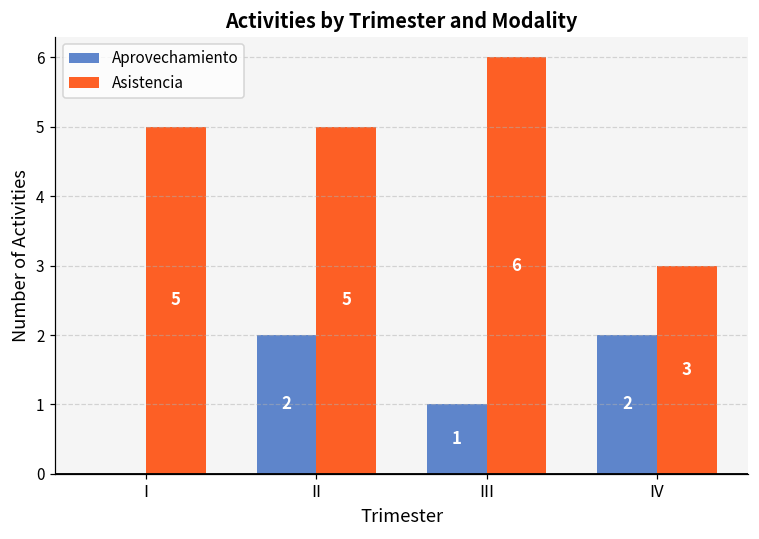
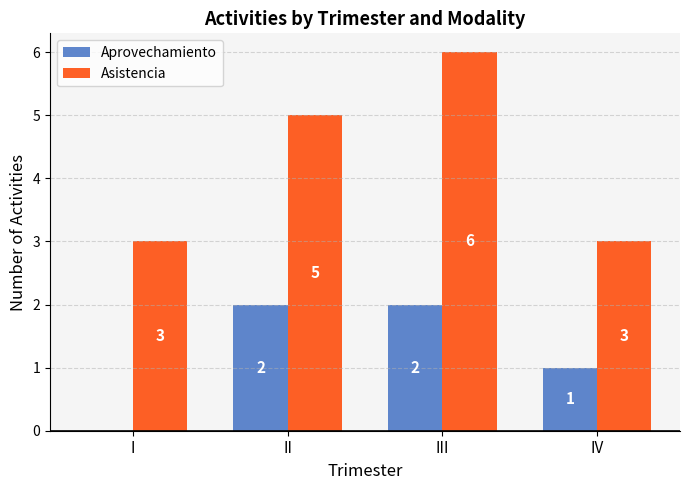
Asistencia, I: 5 -> 3
Aprovechamiento, III: 1 -> 2
Aprovechamiento, IV: 2 -> 1
